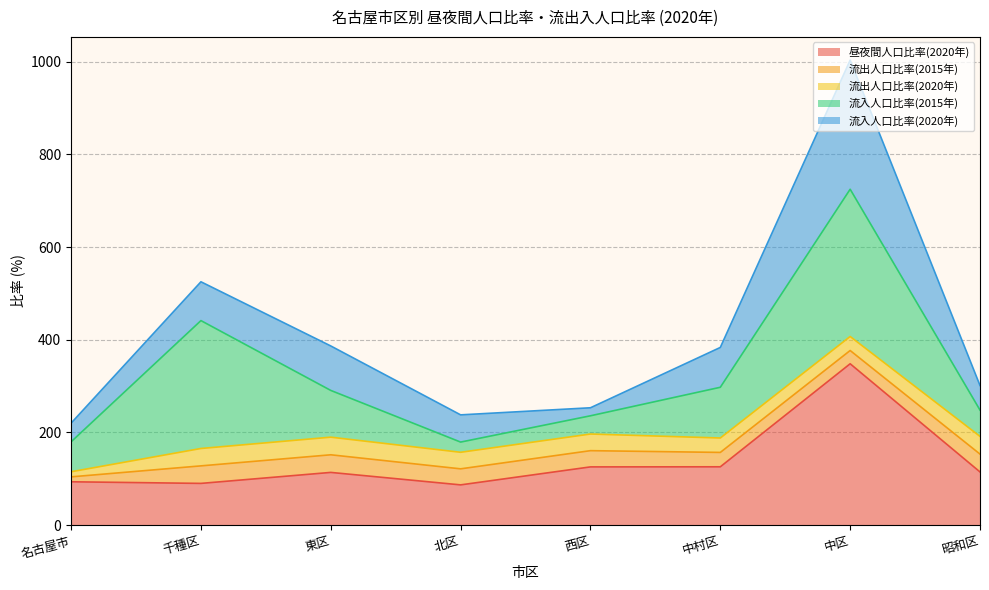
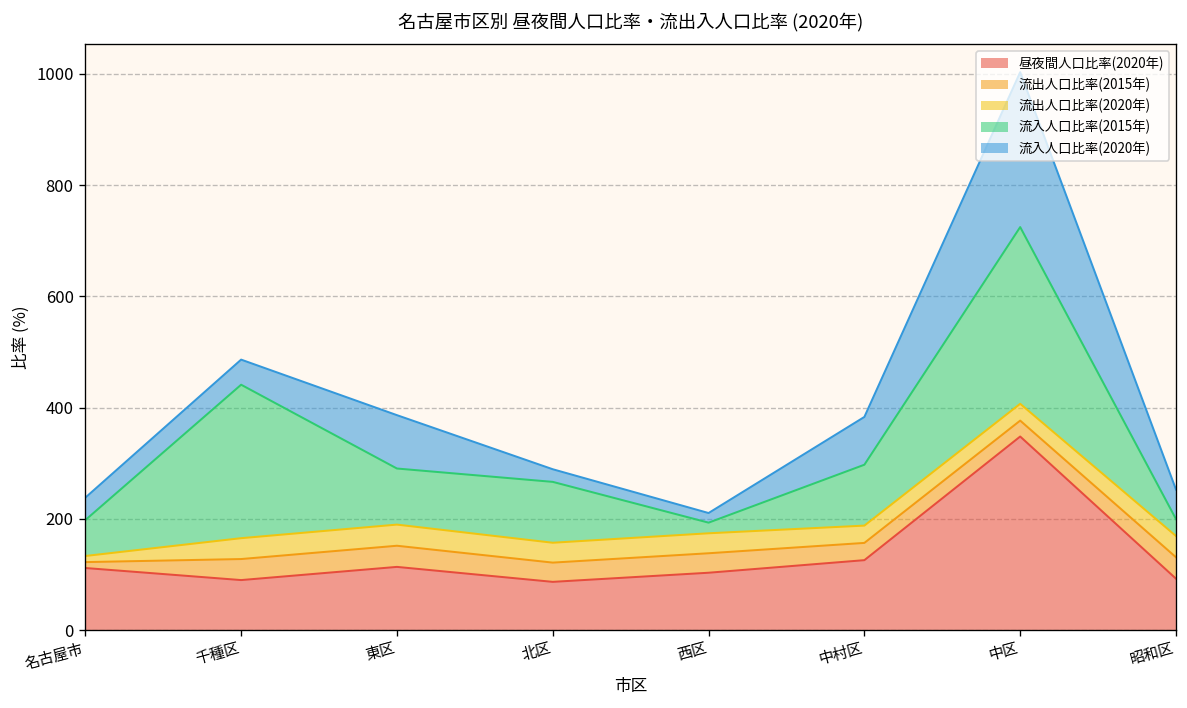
昼夜間人口比率(2020年), 名古屋市: 90 -> 110
流入人口比率(2020年), 千種区: 80 -> 50
流入人口比率(2015年), 北区: 20 -> 110
流入人口比率(2020年), 北区: 60 -> 20
昼夜間人口比率(2020年), 西区: 130 -> 100
流入人口比率(2015年), 西区: 40 -> 20
昼夜間人口比率(2020年), 昭和区: 110 -> 90
流入人口比率(2015年), 昭和区: 60 -> 30
